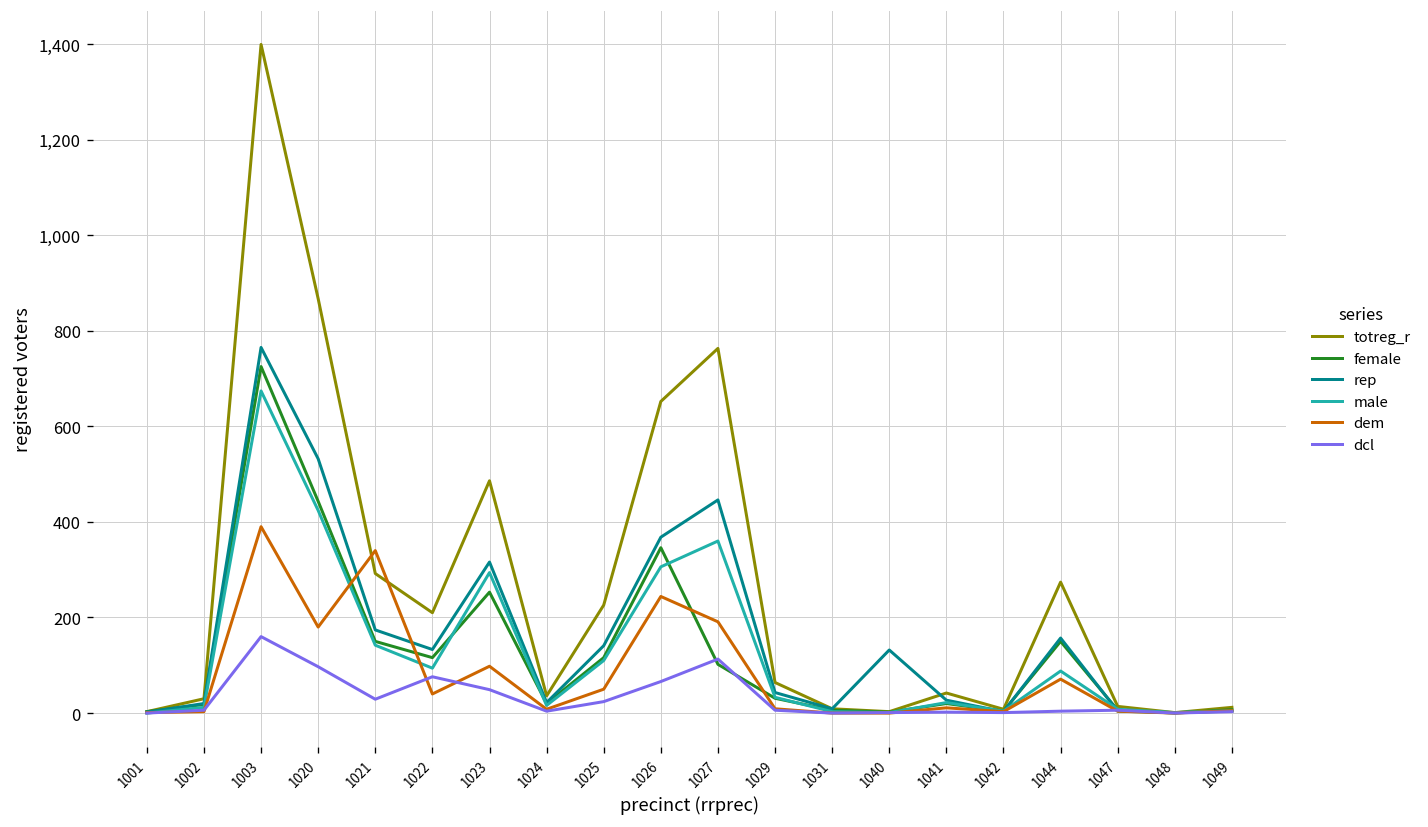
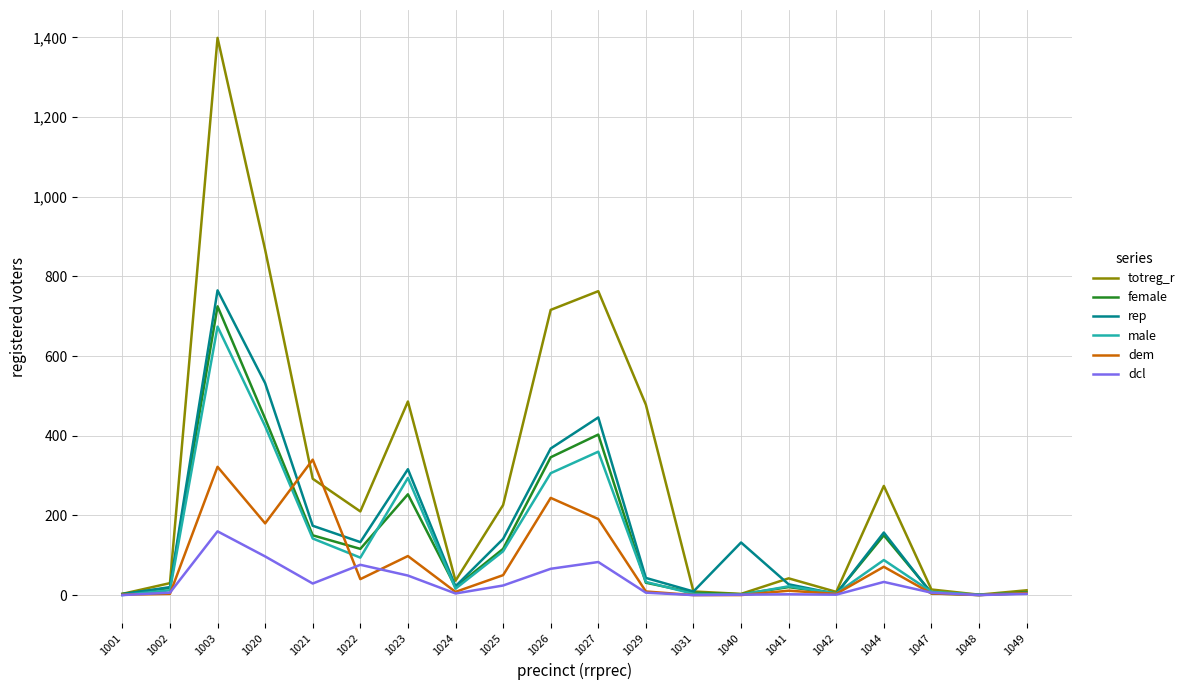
dem, 1003: 390 -> 320
totreg_r, 1026: 650 -> 720
female, 1027: 100 -> 400
dcl, 1027: 110 -> 80
totreg_r, 1029: 60 -> 480
dcl, 1044: 0 -> 30
